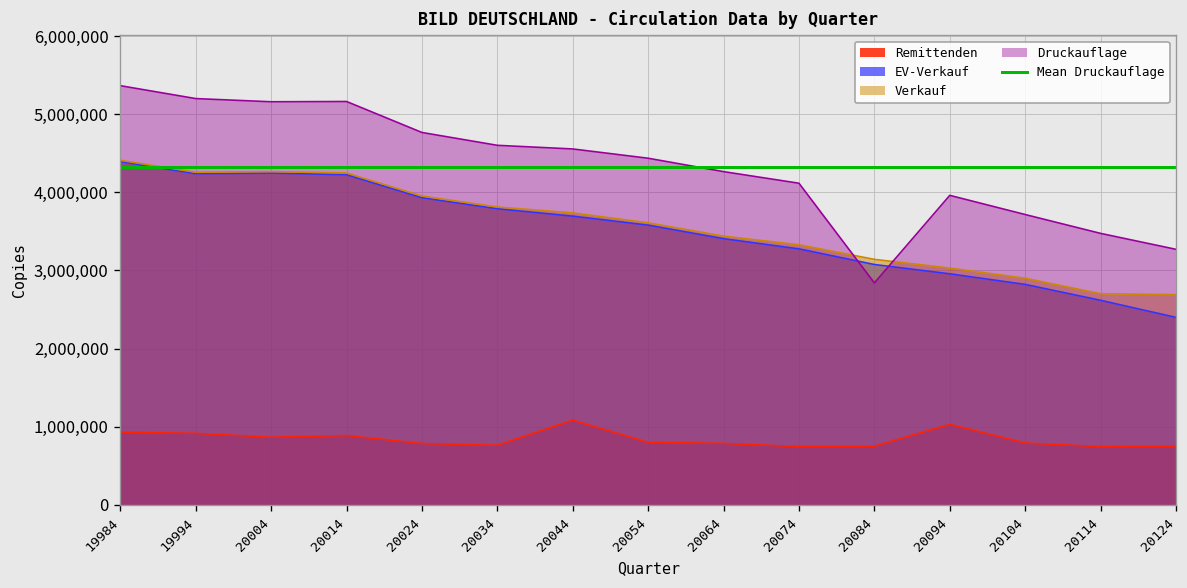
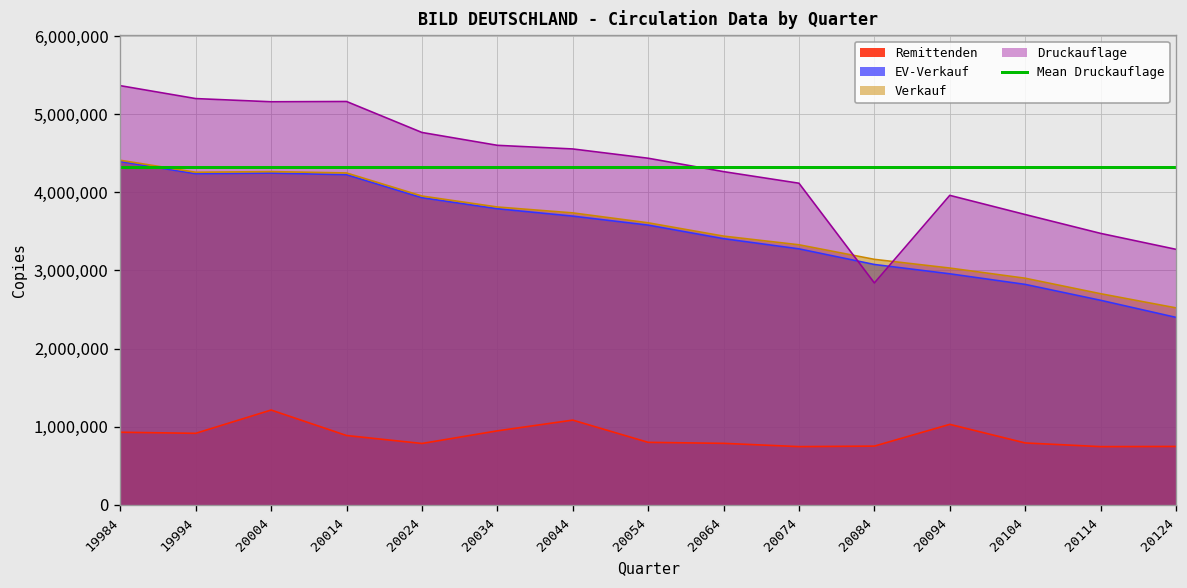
Remittenden, 20004: 900,000 -> 1,200,000
Remittenden, 20034: 800,000 -> 900,000
Verkauf, 20124: 2,700,000 -> 2,500,000
